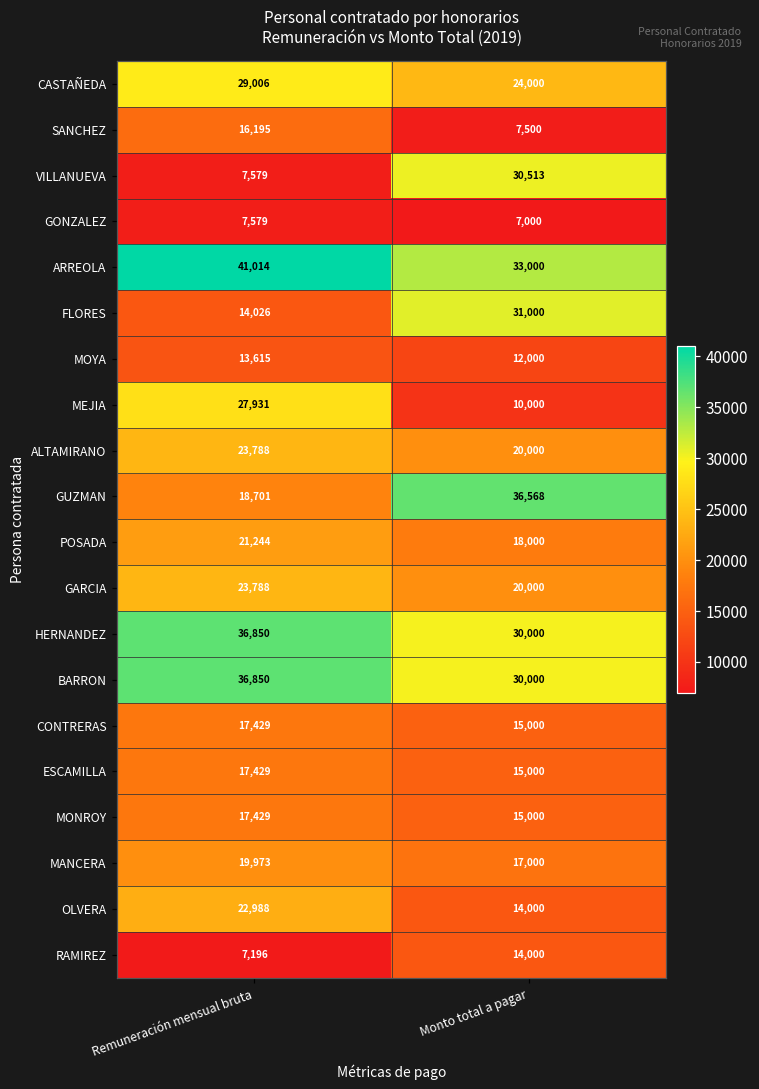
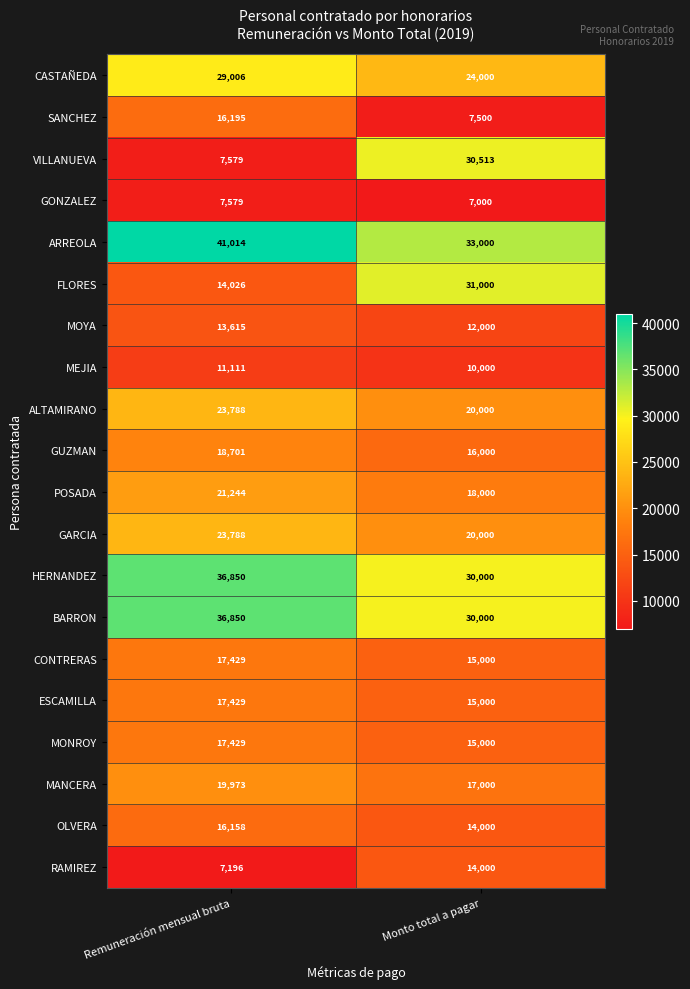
MEJIA, Remuneración mensual bruta: 27,931 -> 11,111
GUZMAN, Monto total a pagar: 36,568 -> 16,000
OLVERA, Remuneración mensual bruta: 22,988 -> 16,158
